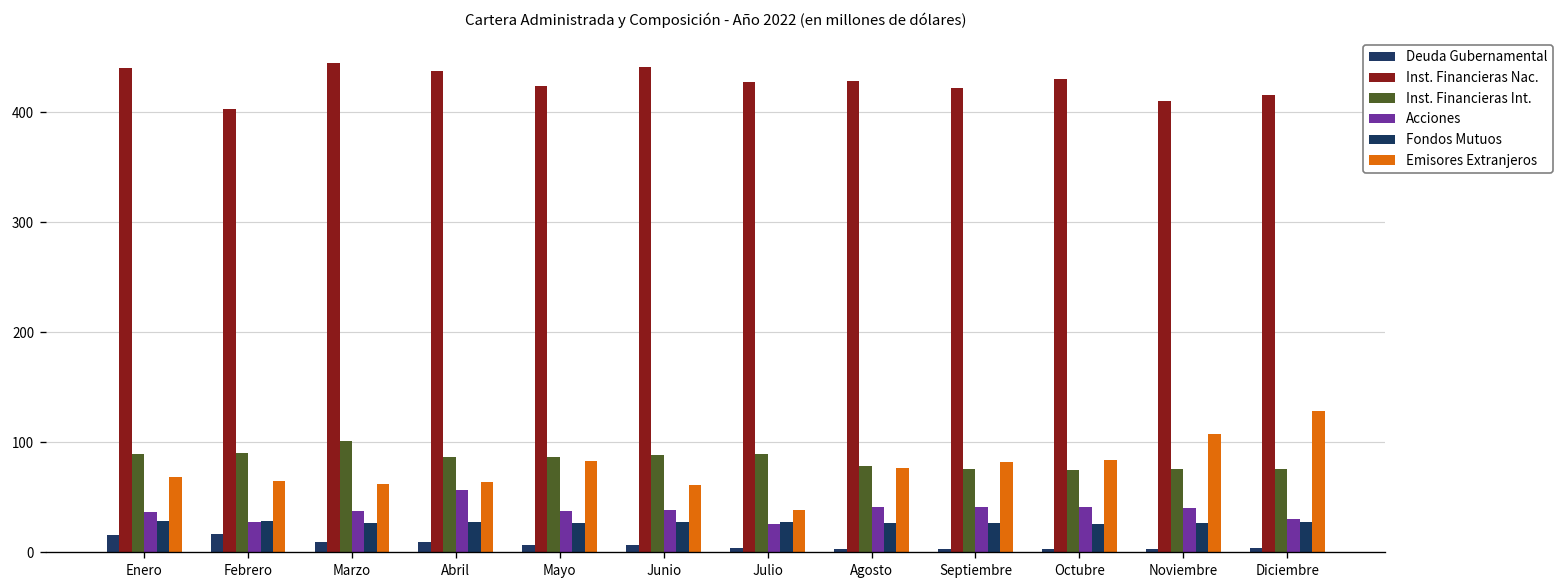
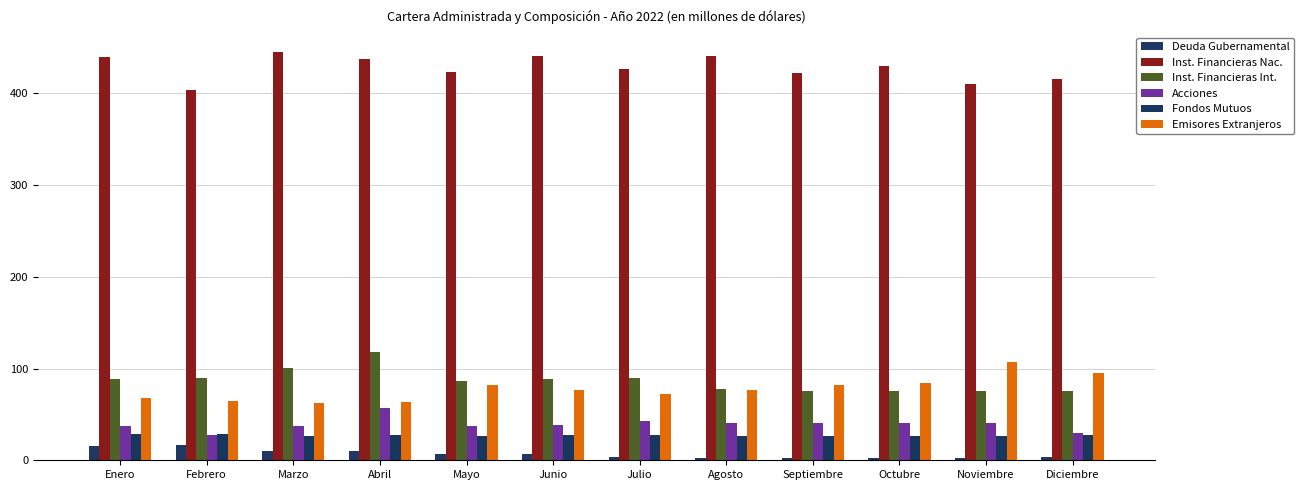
Inst. Financieras Int., Abril: 90 -> 120
Emisores Extranjeros, Junio: 60 -> 80
Acciones, Julio: 30 -> 40
Emisores Extranjeros, Julio: 40 -> 70
Inst. Financieras Nac., Agosto: 430 -> 440
Emisores Extranjeros, Diciembre: 130 -> 90
